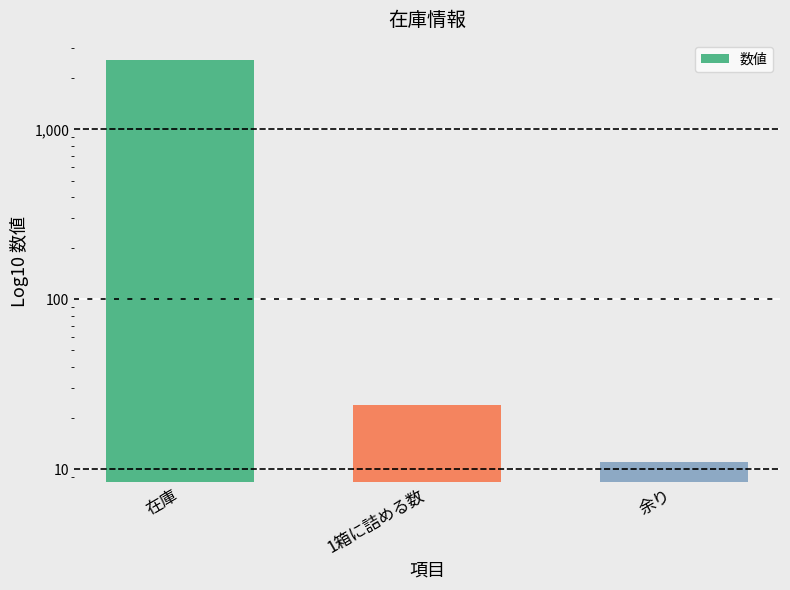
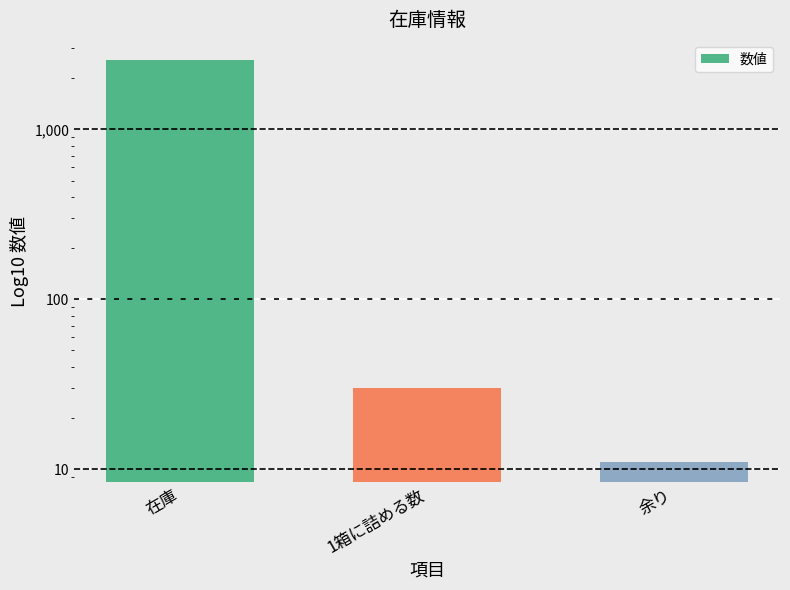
1箱に詰める数: 24 -> 30
